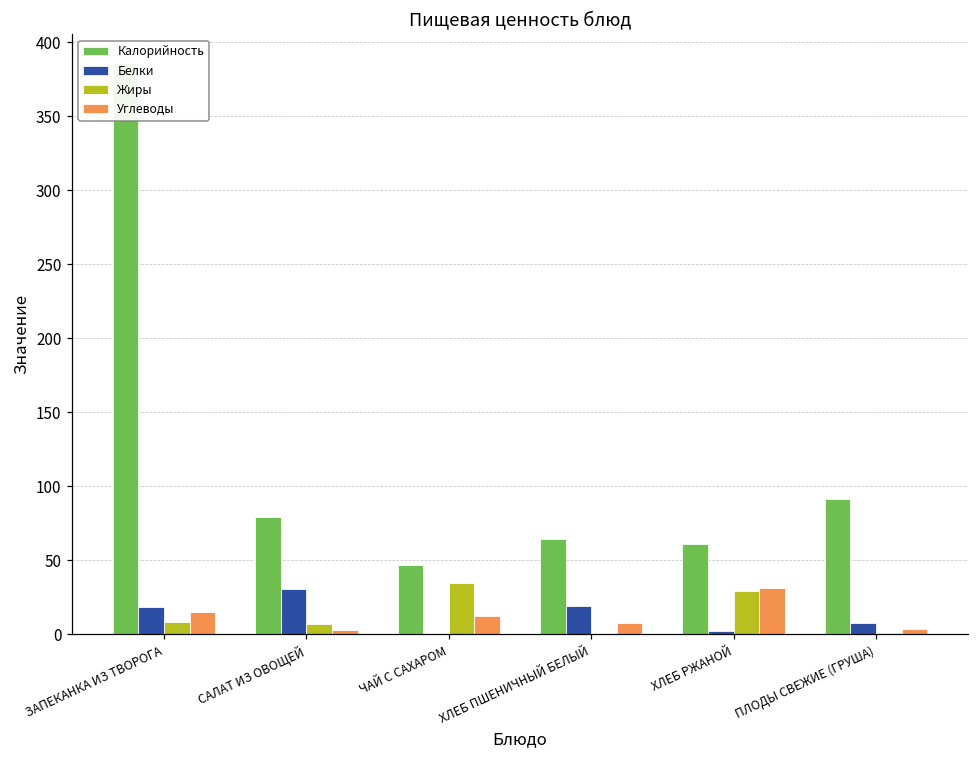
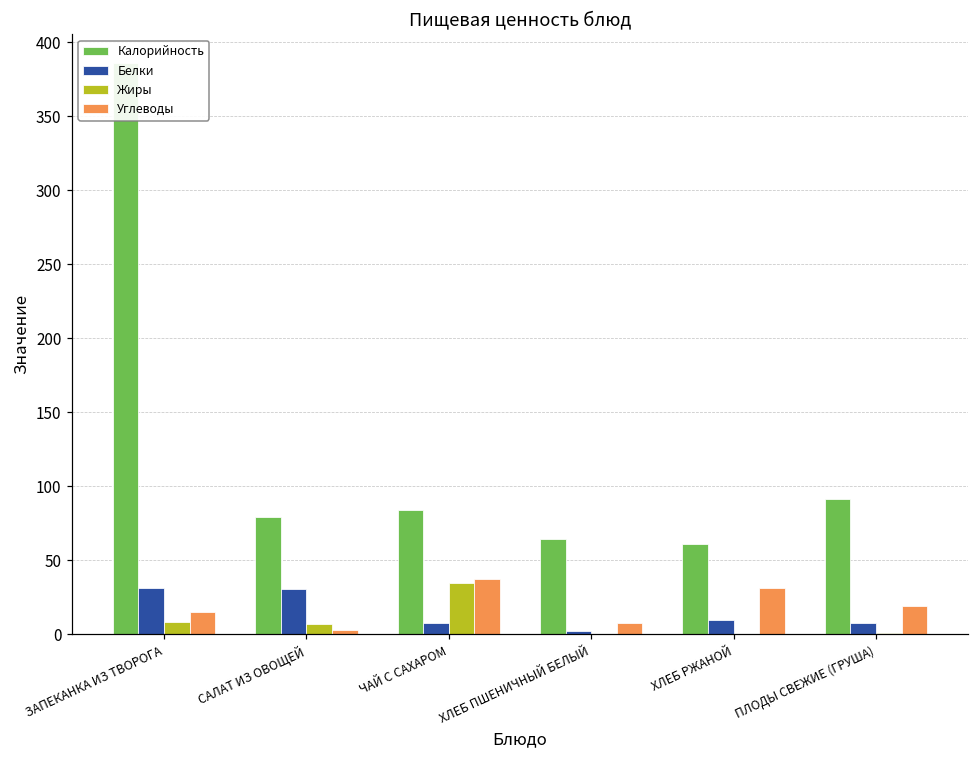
Белки, ЗАПЕКАНКА ИЗ ТВОРОГА: 18 -> 31
Калорийность, ЧАЙ С САХАРОМ: 47 -> 84
Белки, ЧАЙ С САХАРОМ: 0 -> 8
Углеводы, ЧАЙ С САХАРОМ: 12 -> 37
Белки, ХЛЕБ ПШЕНИЧНЫЙ БЕЛЫЙ: 19 -> 2
Белки, ХЛЕБ РЖАНОЙ: 2 -> 9
Жиры, ХЛЕБ РЖАНОЙ: 29 -> 0
Углеводы, ПЛОДЫ СВЕЖИЕ (ГРУША): 3 -> 19
